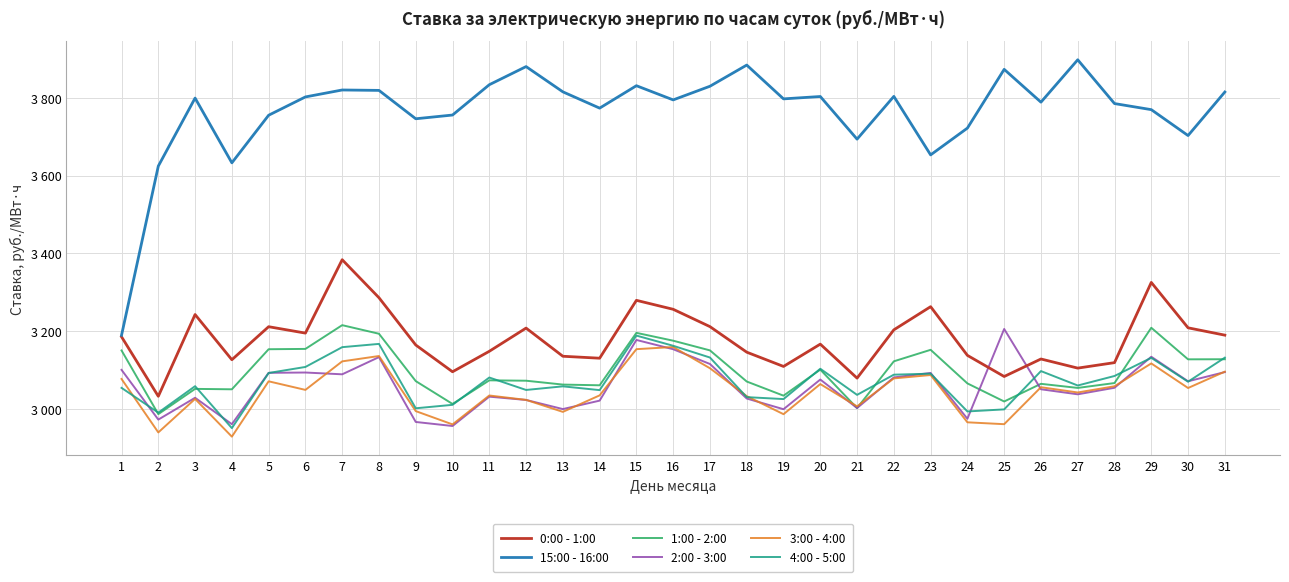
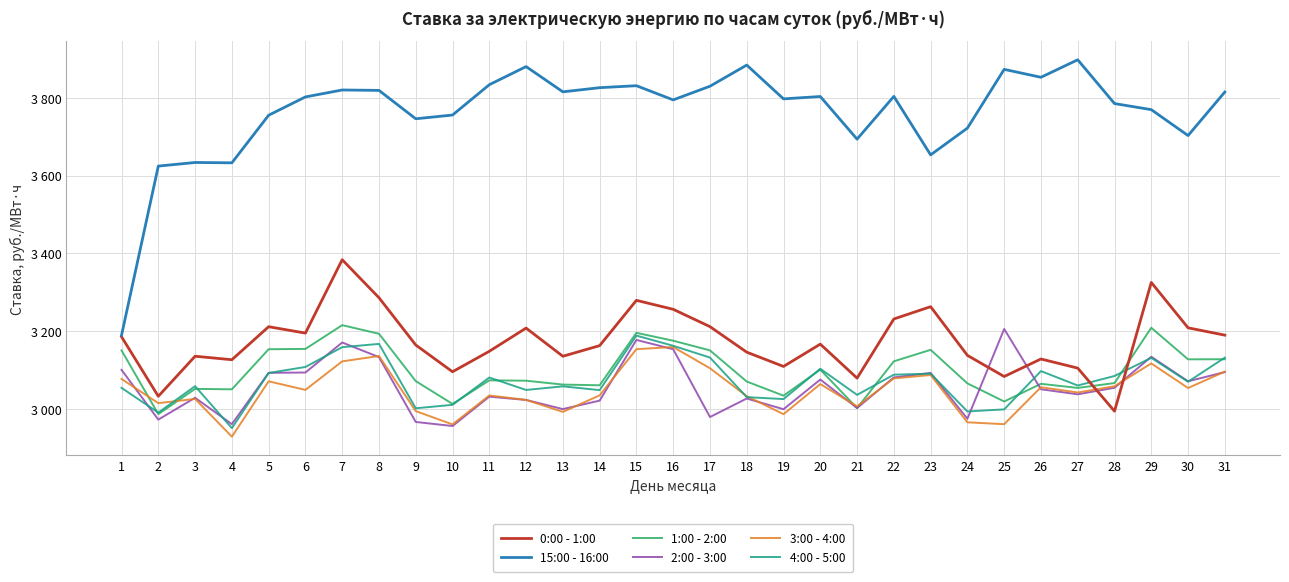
3:00 - 4:00, 2: 2940 -> 3010
0:00 - 1:00, 3: 3240 -> 3140
15:00 - 16:00, 3: 3800 -> 3630
2:00 - 3:00, 7: 3090 -> 3170
0:00 - 1:00, 14: 3130 -> 3160
15:00 - 16:00, 14: 3770 -> 3830
2:00 - 3:00, 17: 3120 -> 2980
0:00 - 1:00, 22: 3200 -> 3230
15:00 - 16:00, 26: 3790 -> 3850
0:00 - 1:00, 28: 3120 -> 2990
